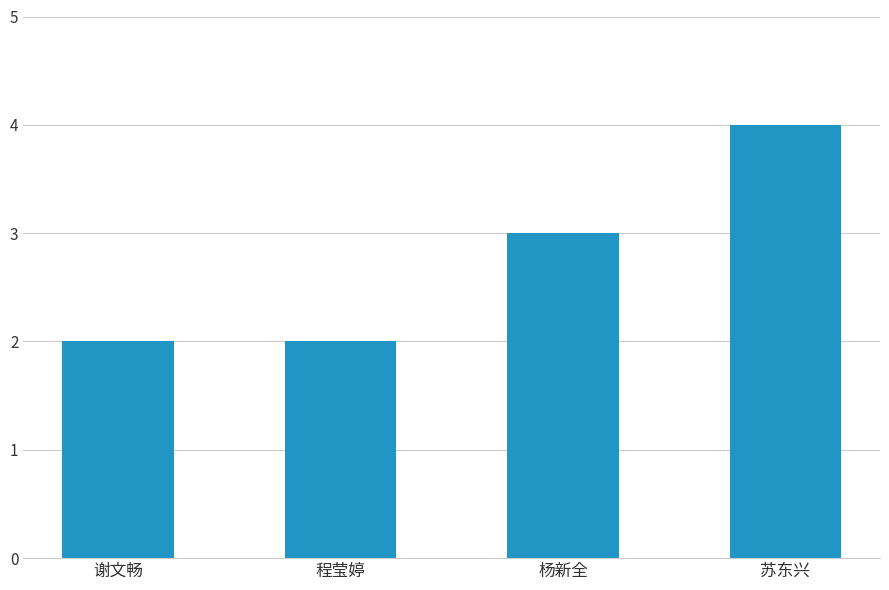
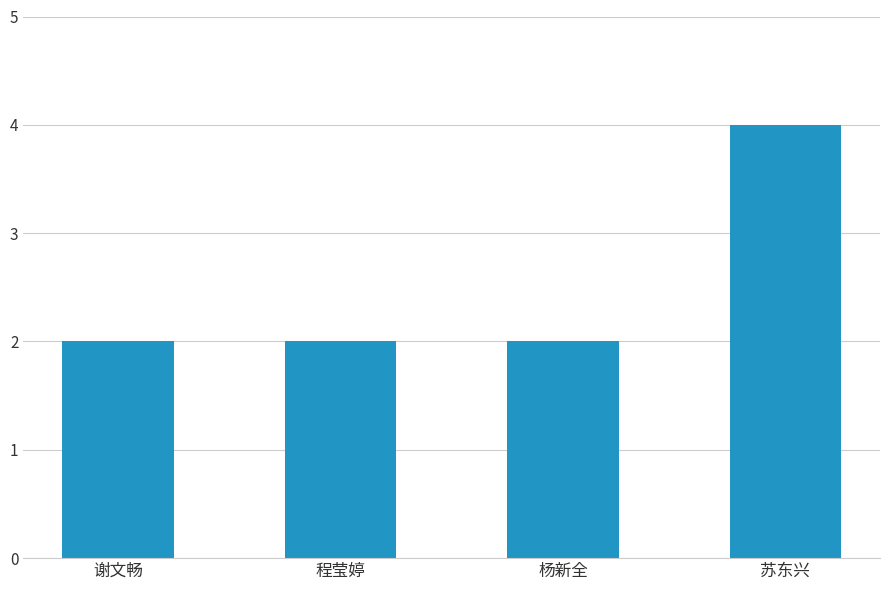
杨新全: 3 -> 2
